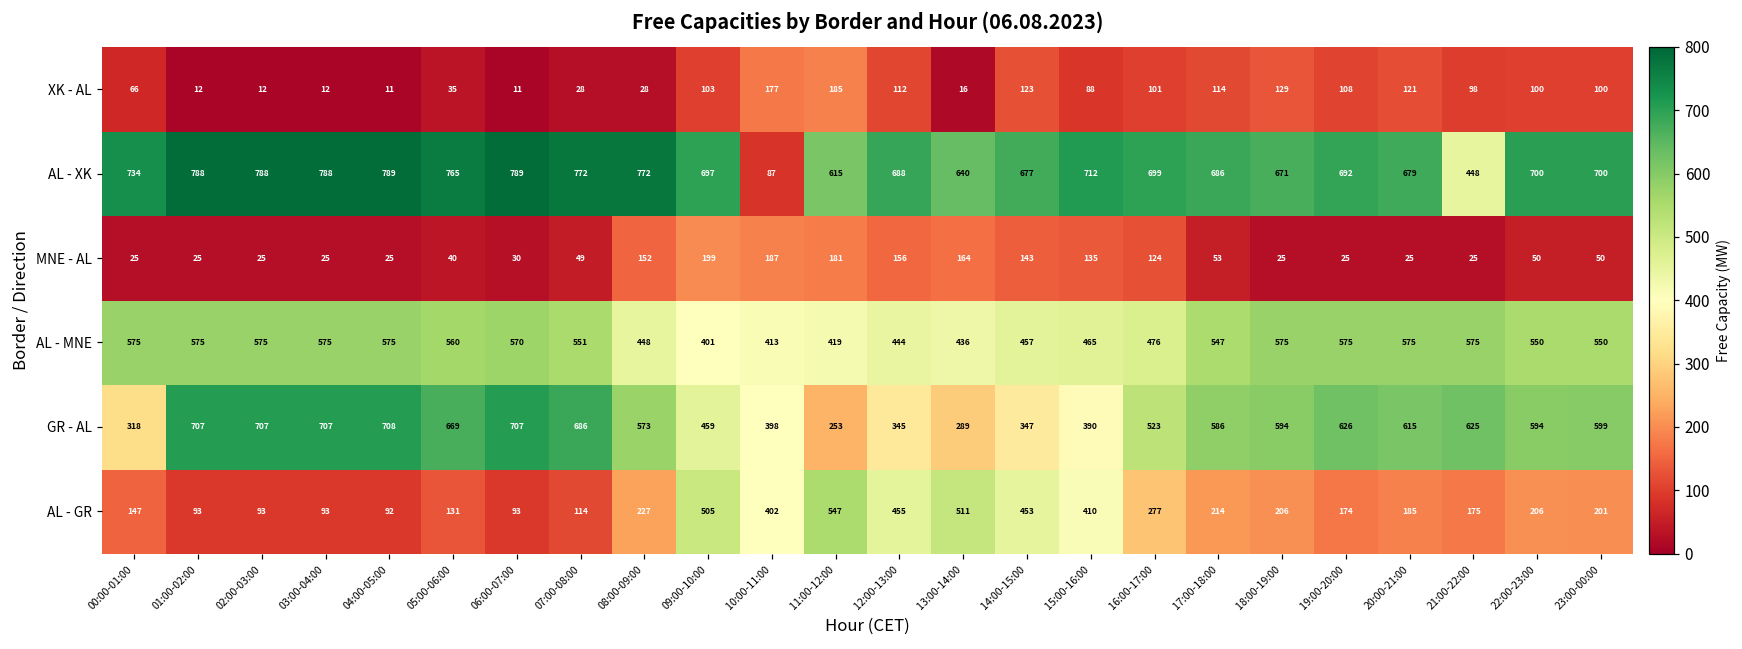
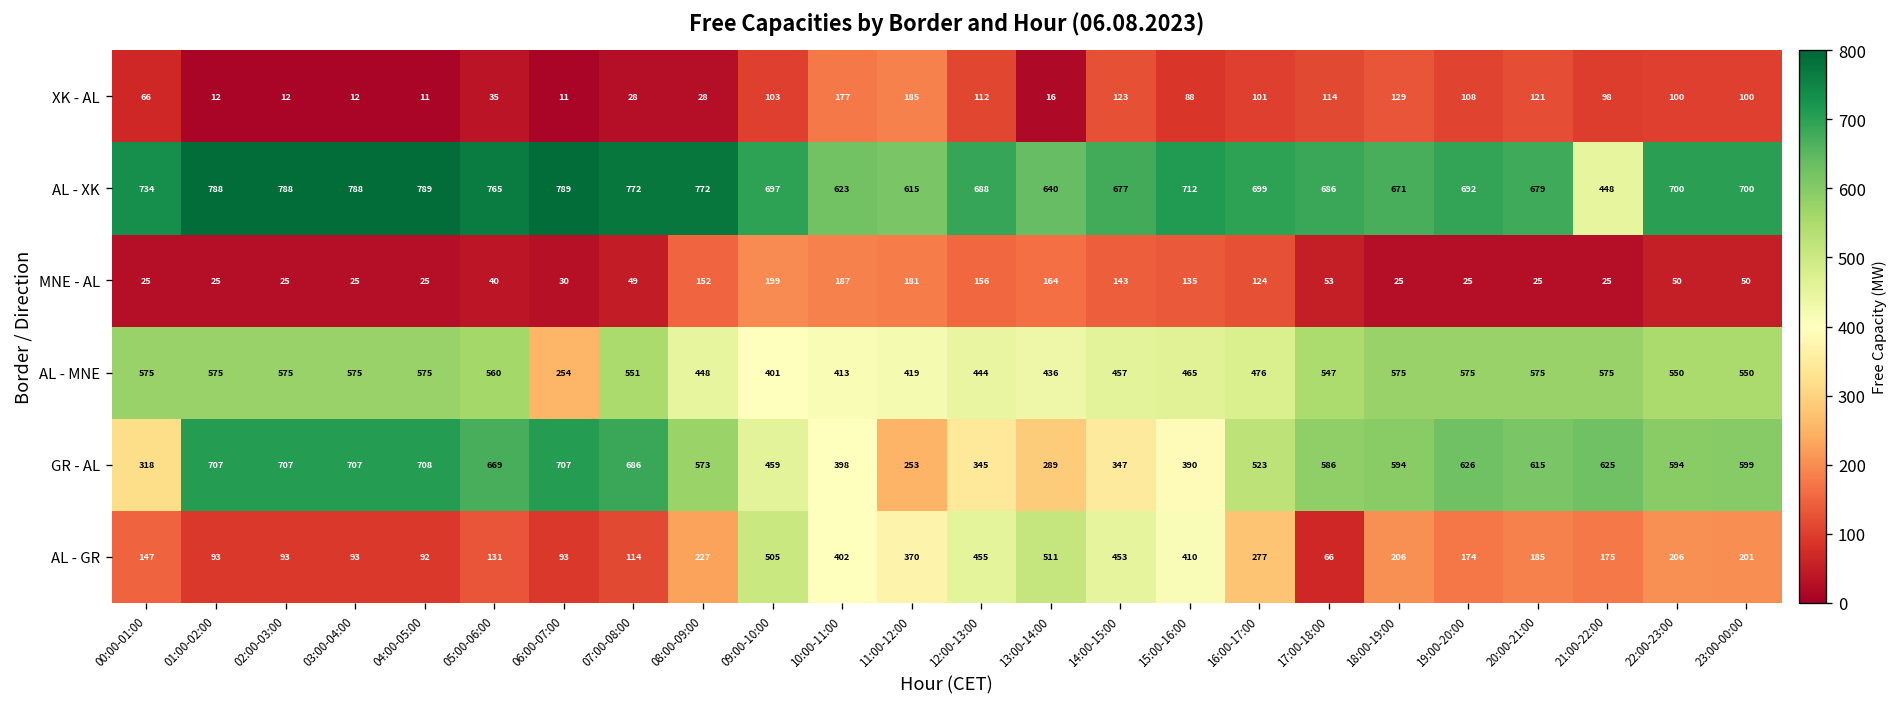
AL - XK, 10:00-11:00: 87 -> 623
AL - MNE, 06:00-07:00: 570 -> 254
AL - GR, 11:00-12:00: 547 -> 370
AL - GR, 17:00-18:00: 214 -> 66
